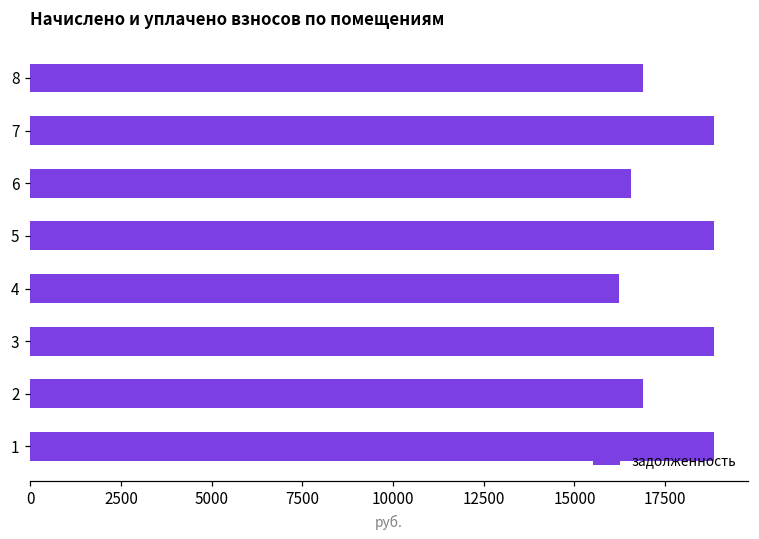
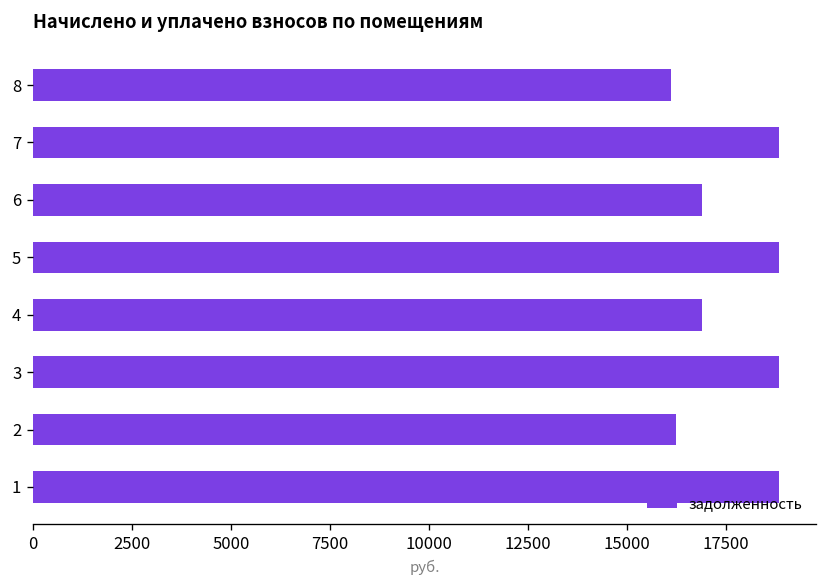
8: 16900 -> 16100
6: 16500 -> 16900
4: 16200 -> 16900
2: 16900 -> 16200
